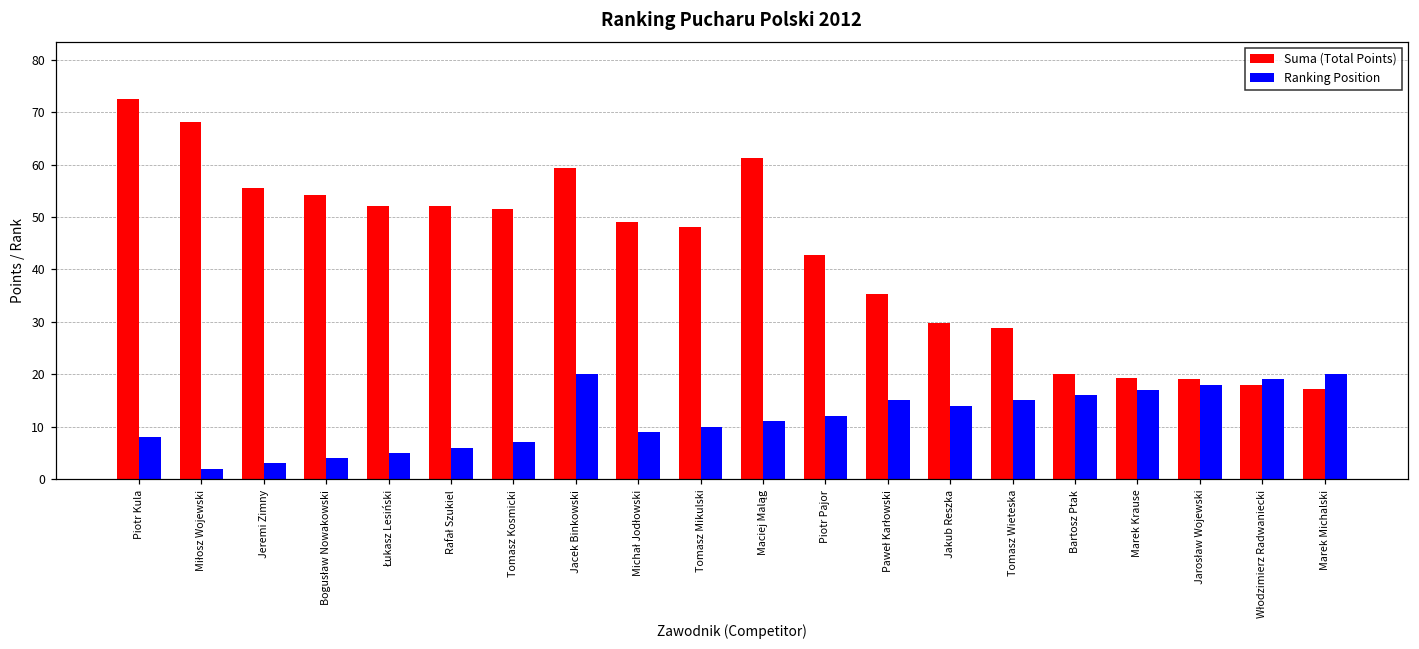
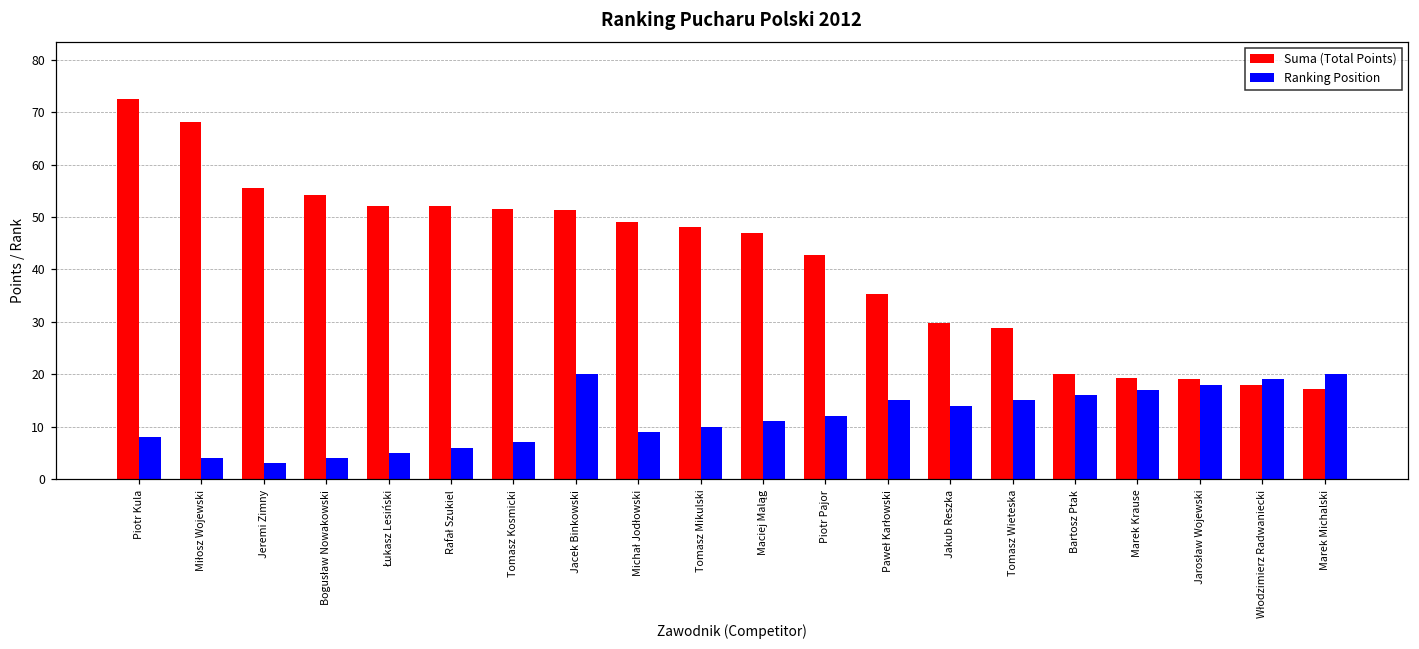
Ranking Position, Miłosz Wojewski: 2 -> 4
Suma (Total Points), Jacek Binkowski: 59 -> 51
Suma (Total Points), Maciej Maląg: 61 -> 47
